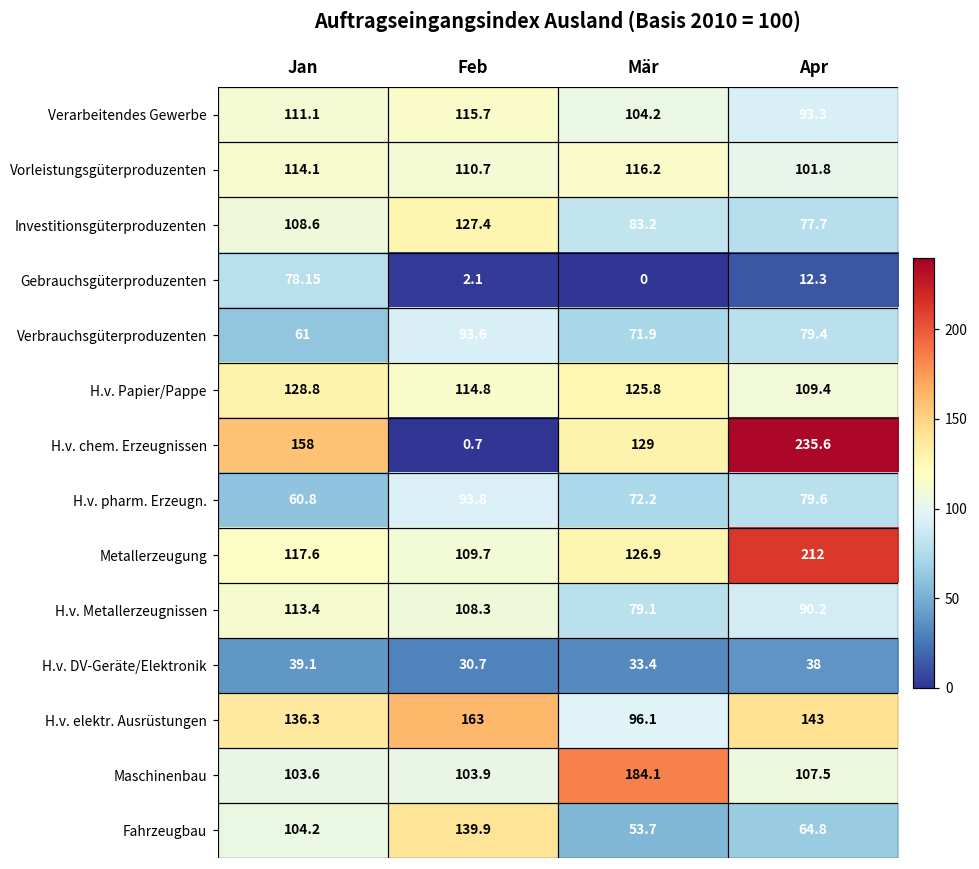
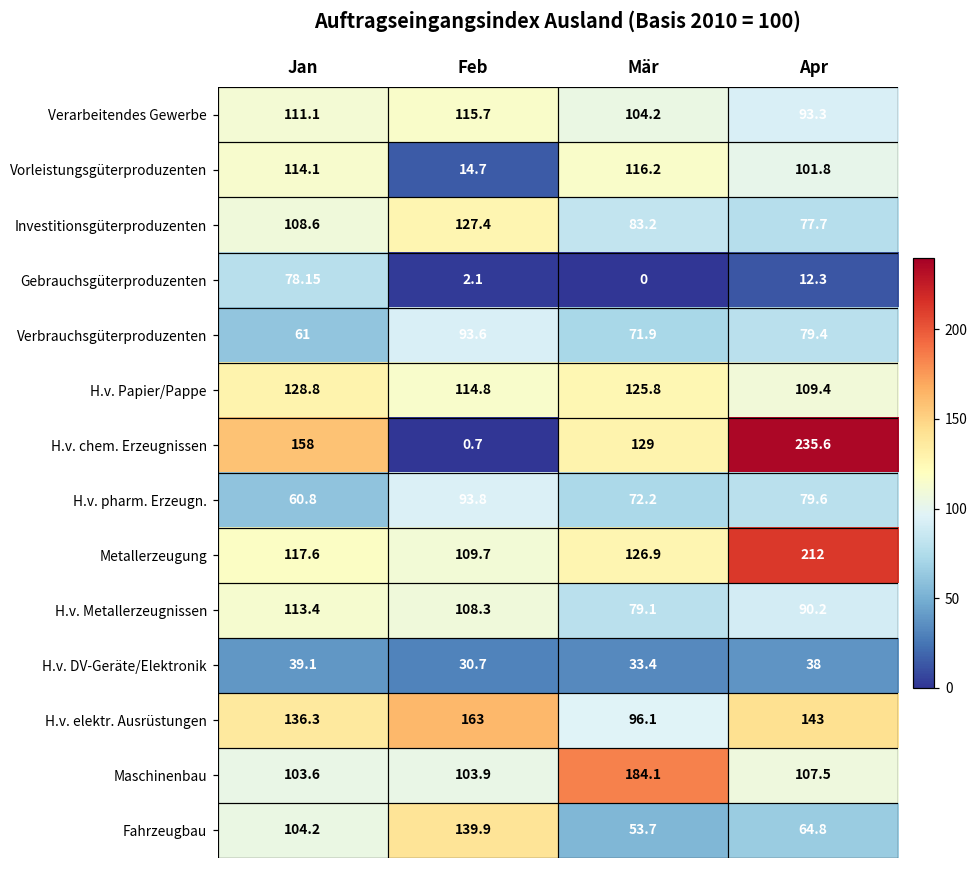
Vorleistungsgüterproduzenten, Feb: 110.7 -> 14.7
